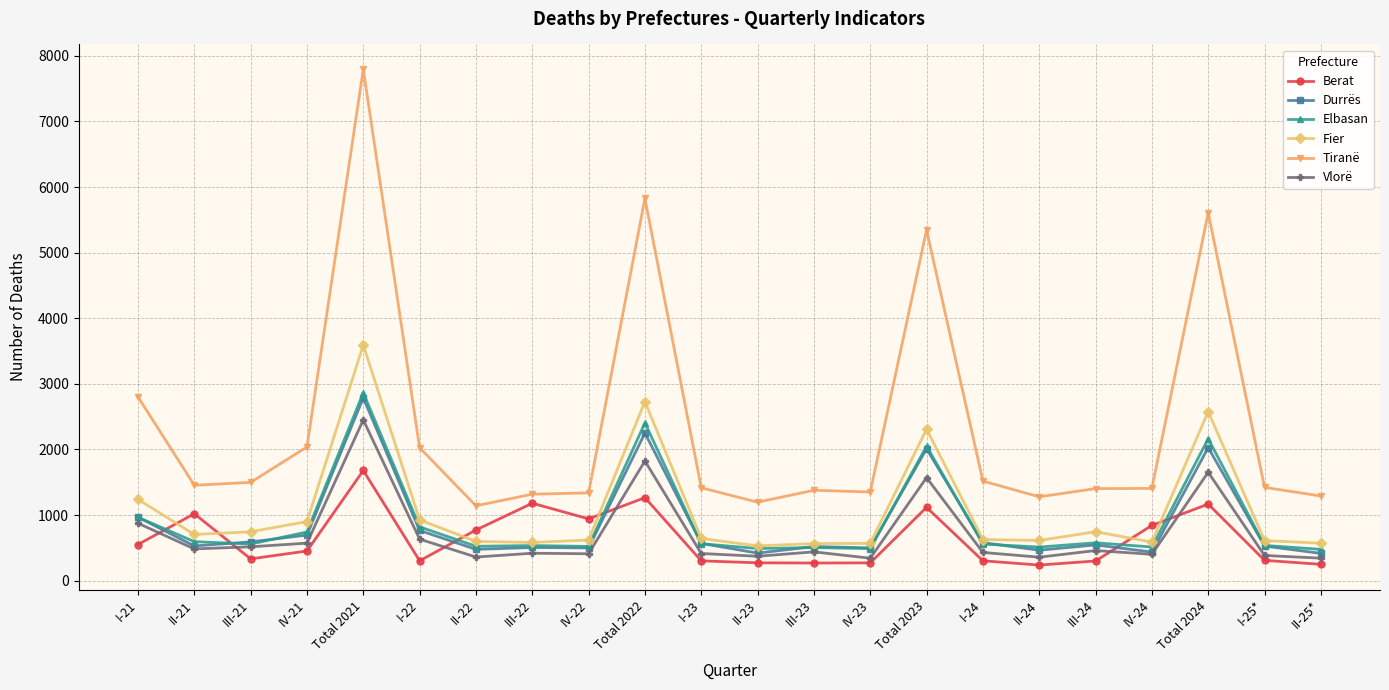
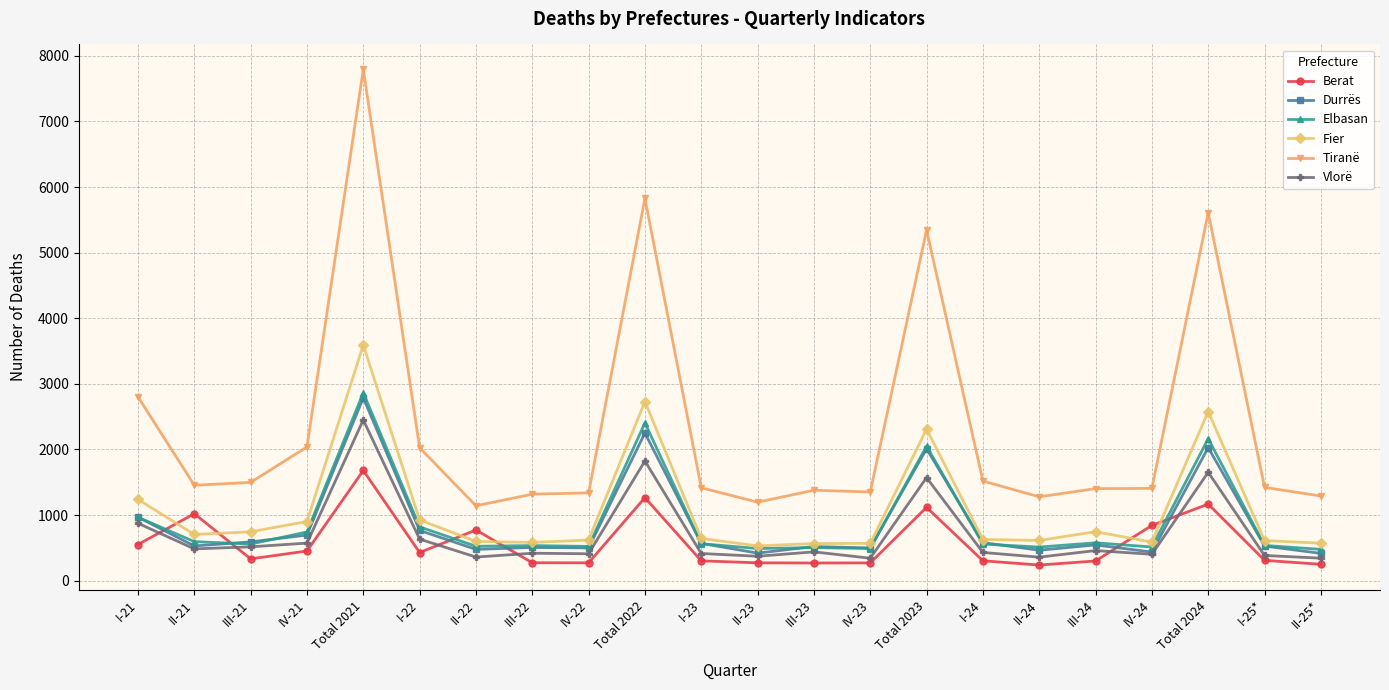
Berat, I-22: 300 -> 400
Berat, III-22: 1200 -> 300
Berat, IV-22: 900 -> 300
